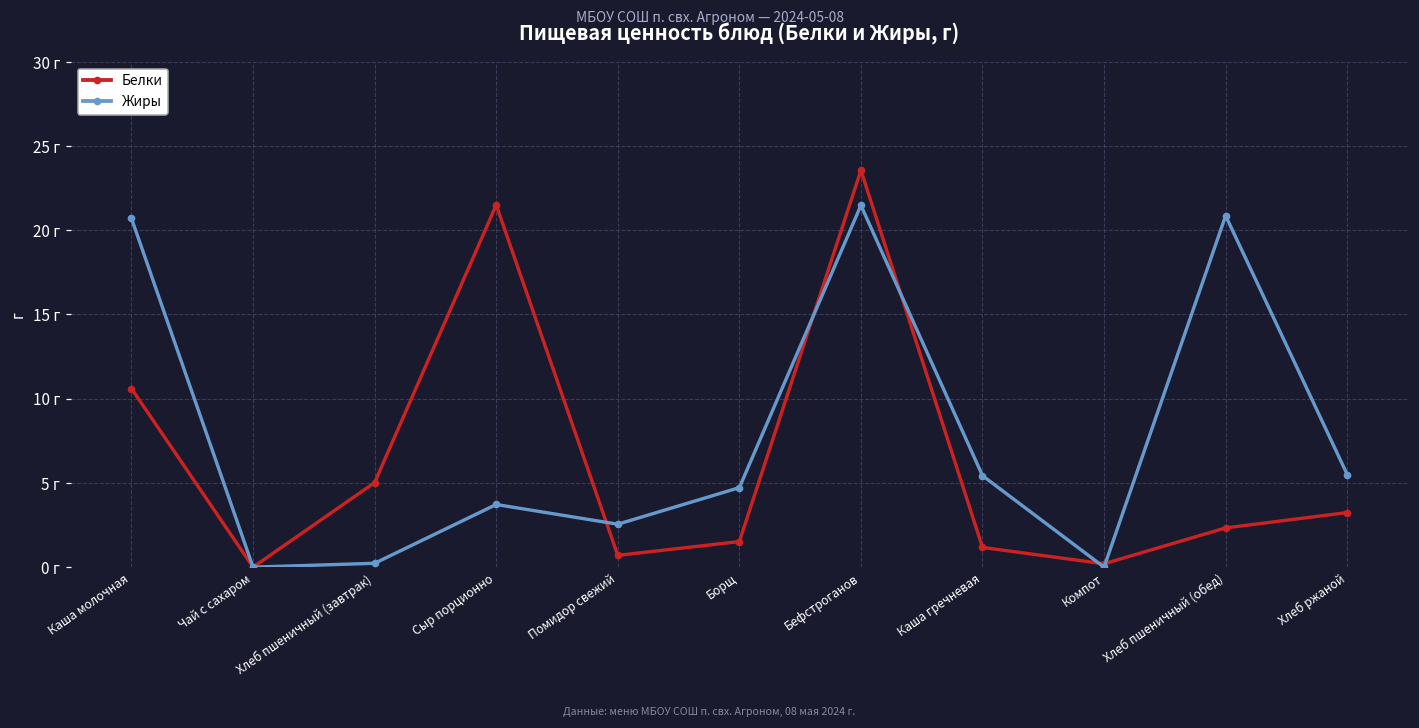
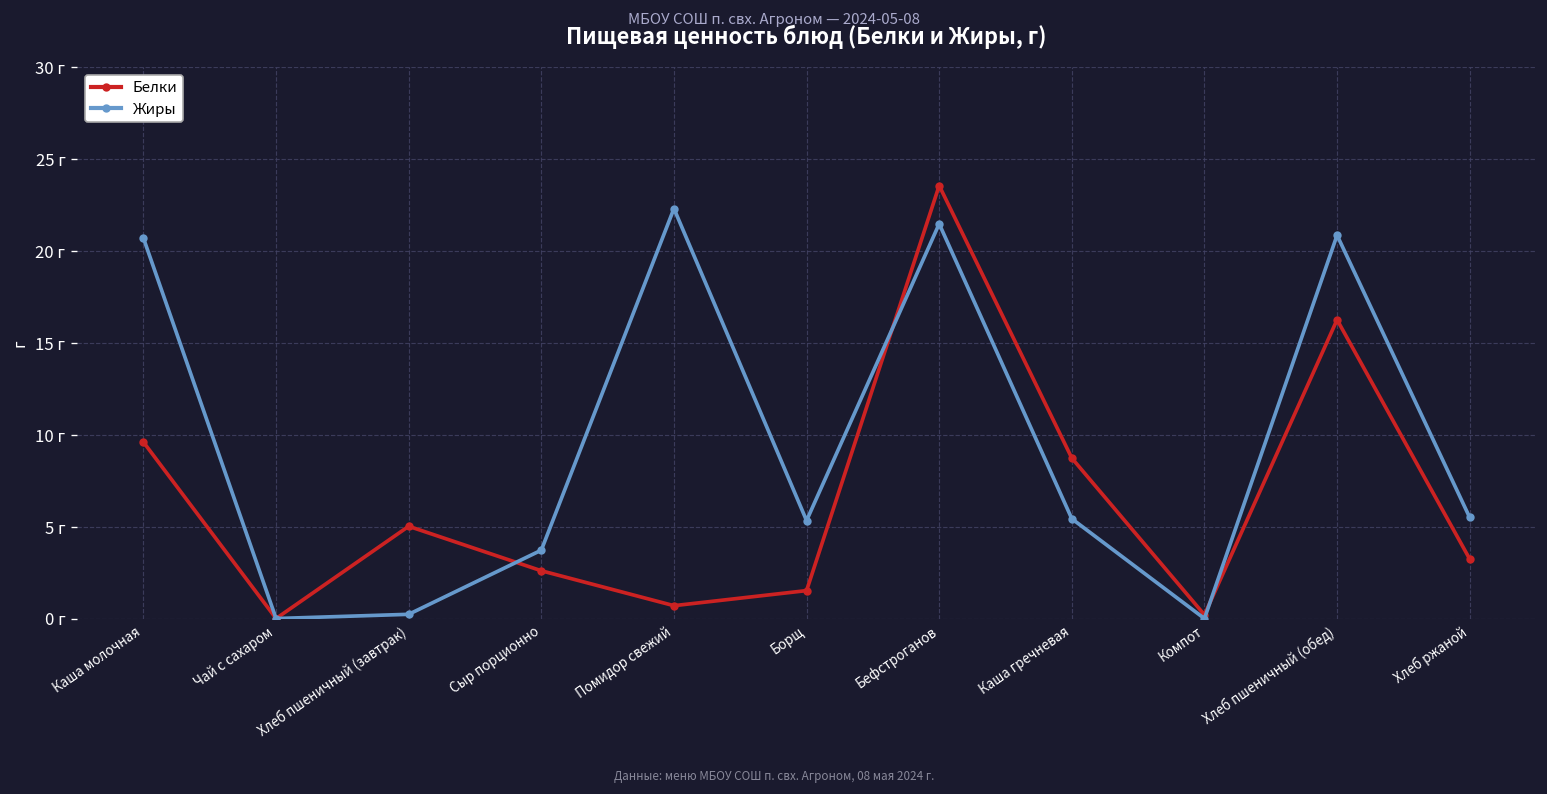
Белки, Каша молочная: 10.6 г -> 9.6 г
Белки, Сыр порционно: 21.5 г -> 2.6 г
Жиры, Помидор свежий: 2.6 г -> 22.3 г
Жиры, Борщ: 4.7 г -> 5.3 г
Белки, Каша гречневая: 1.2 г -> 8.7 г
Белки, Хлеб пшеничный (обед): 2.3 г -> 16.3 г
